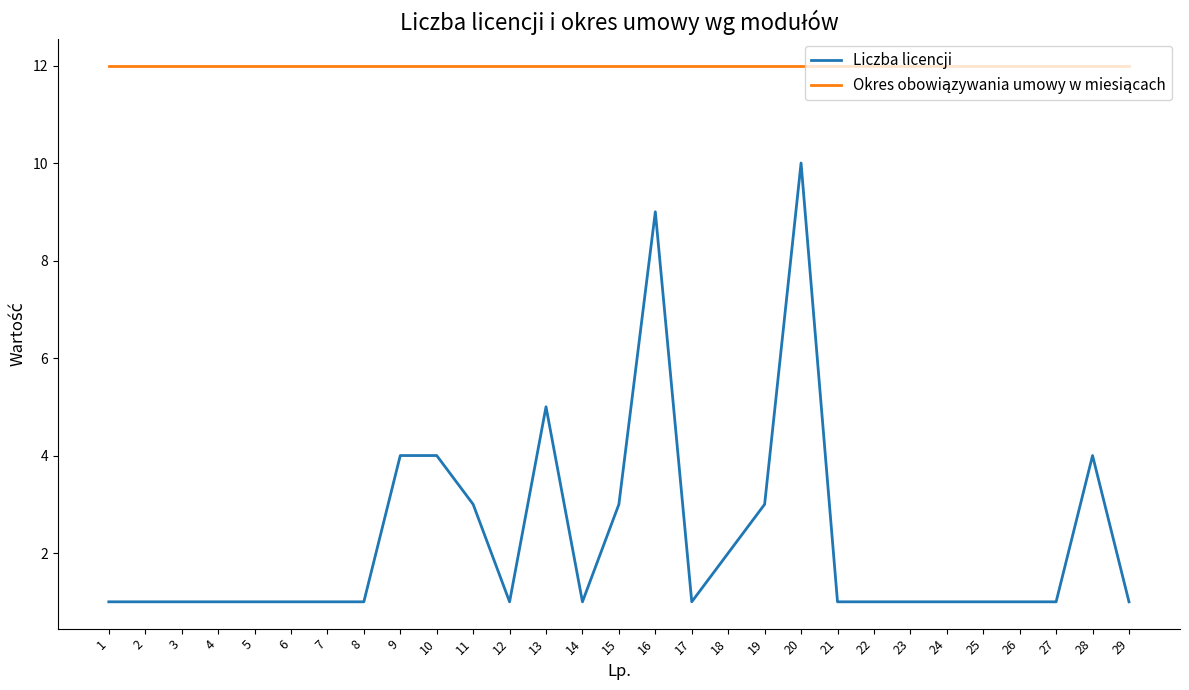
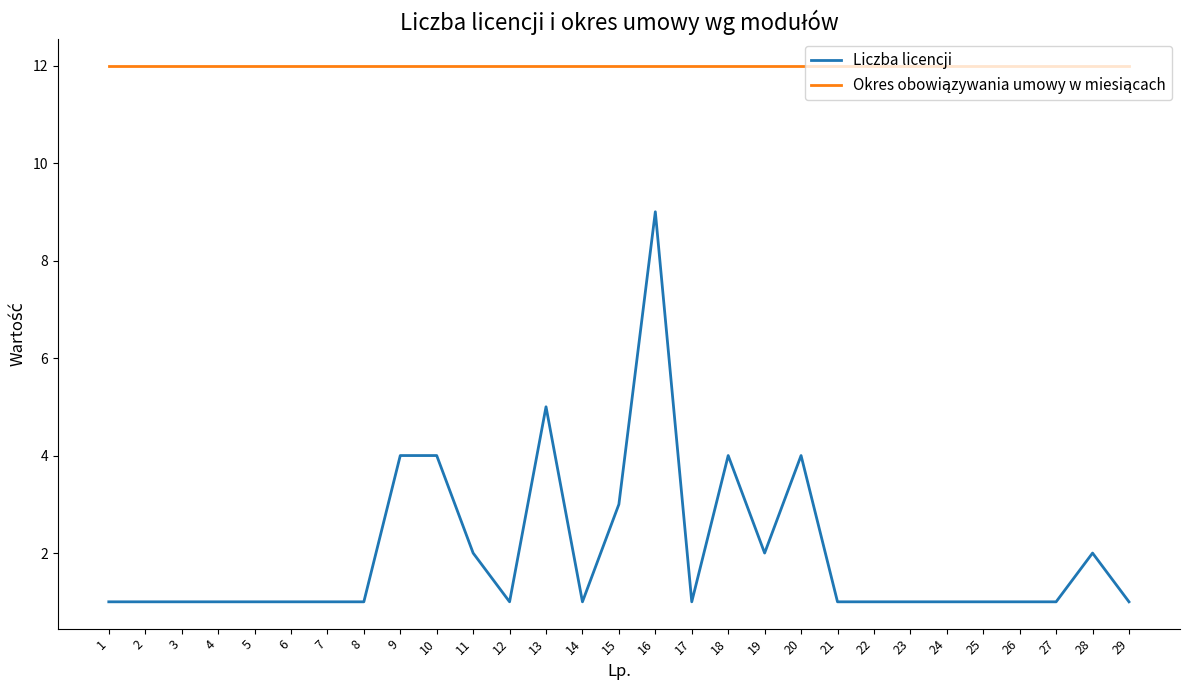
Liczba licencji, 11: 3 -> 2
Liczba licencji, 18: 2 -> 4
Liczba licencji, 19: 3 -> 2
Liczba licencji, 20: 10 -> 4
Liczba licencji, 28: 4 -> 2
